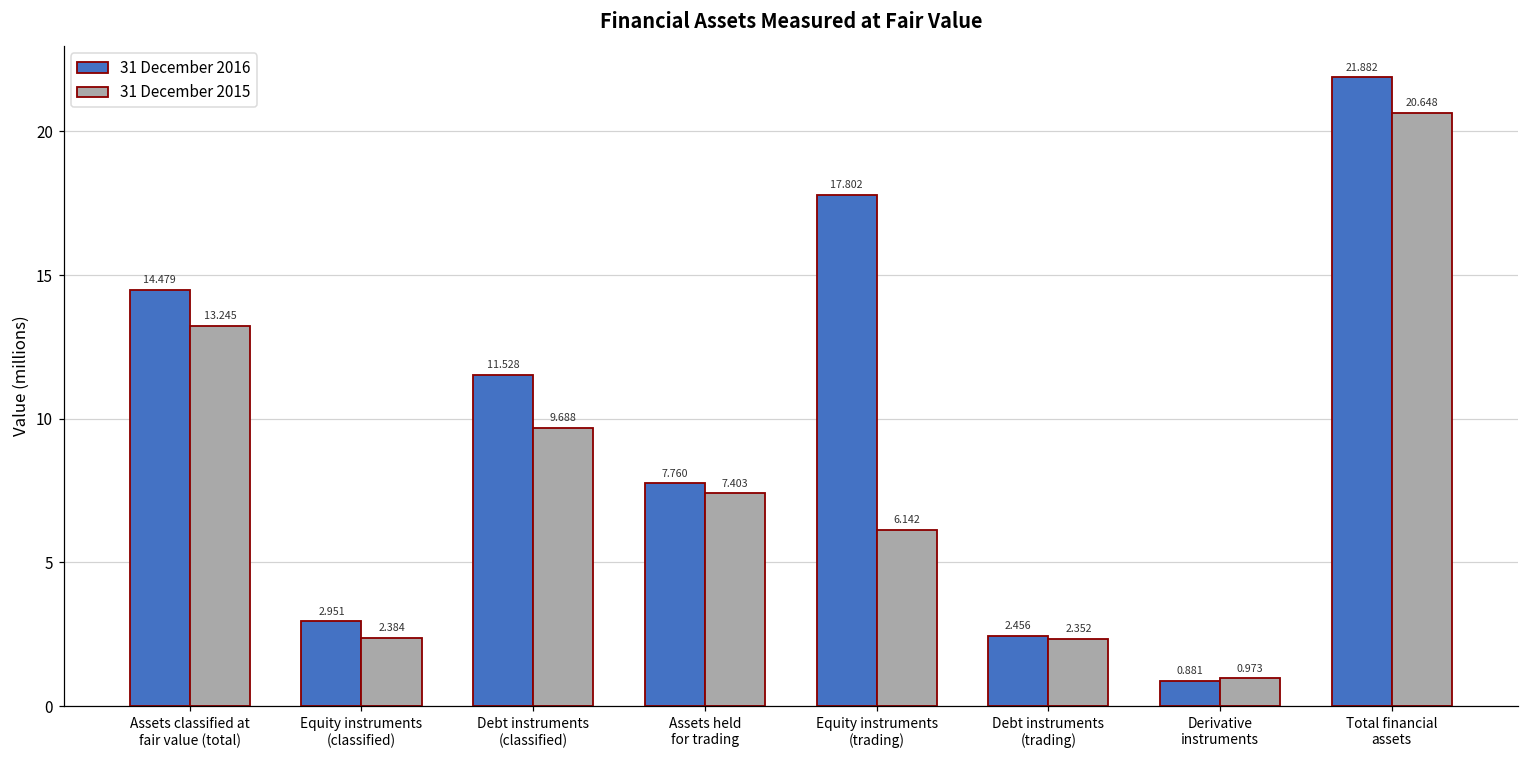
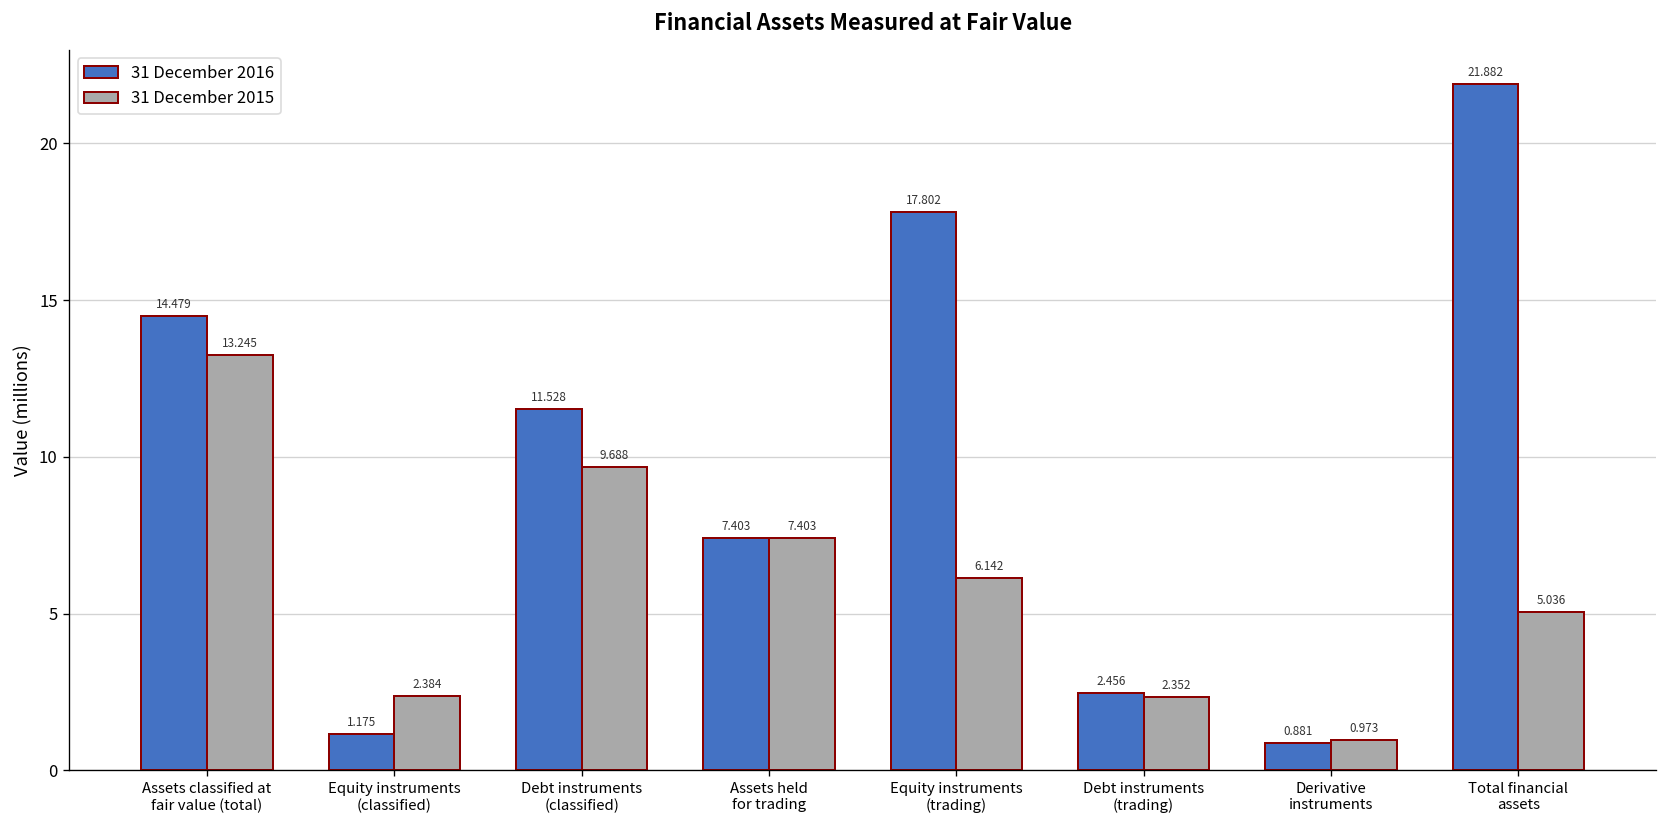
31 December 2016, Equity instruments (classified): 2.951 -> 1.175
31 December 2016, Assets held for trading: 7.760 -> 7.403
31 December 2015, Total financial assets: 20.648 -> 5.036
